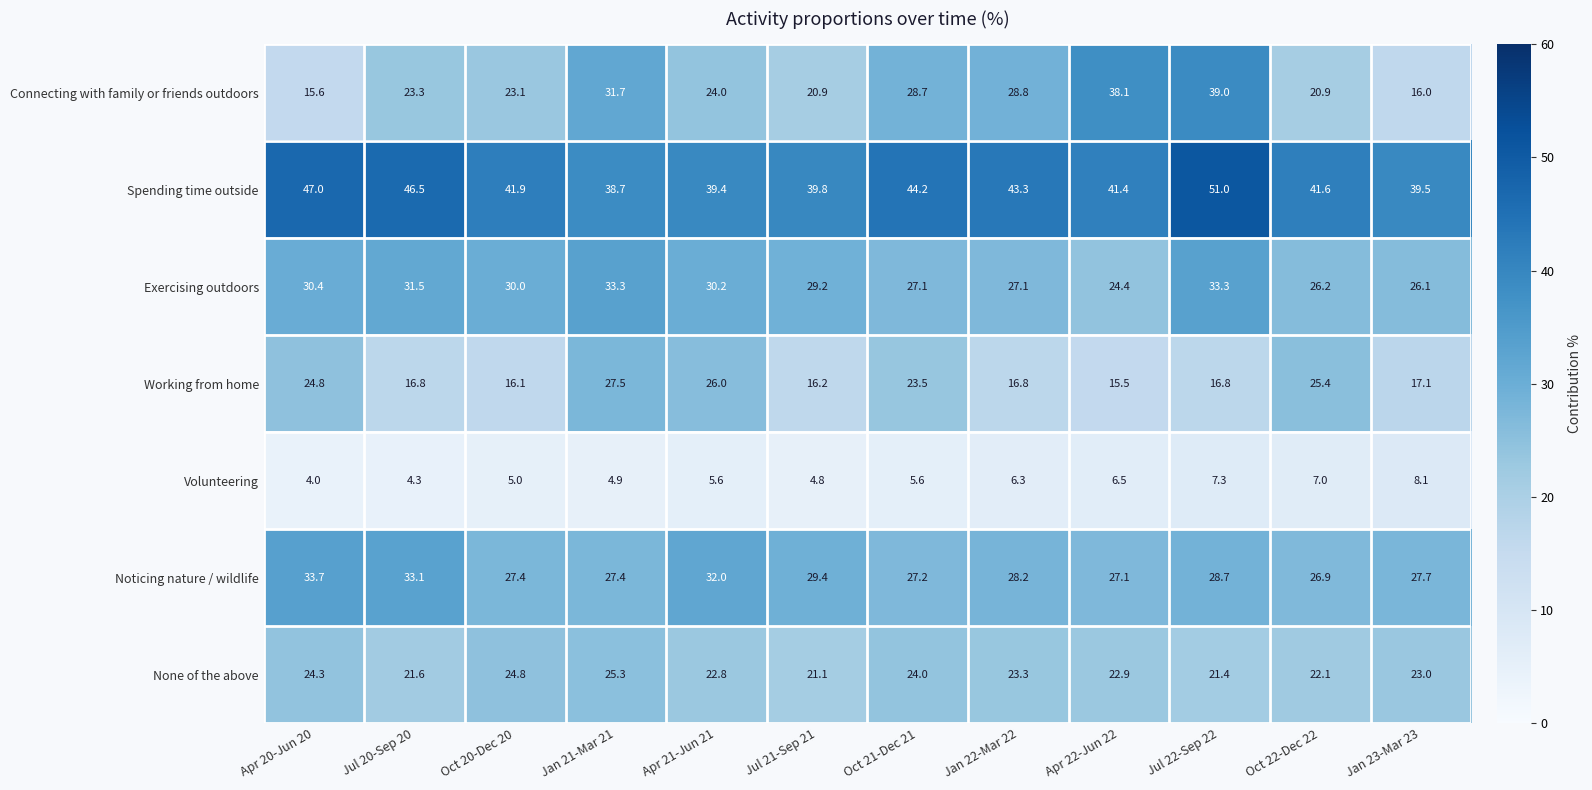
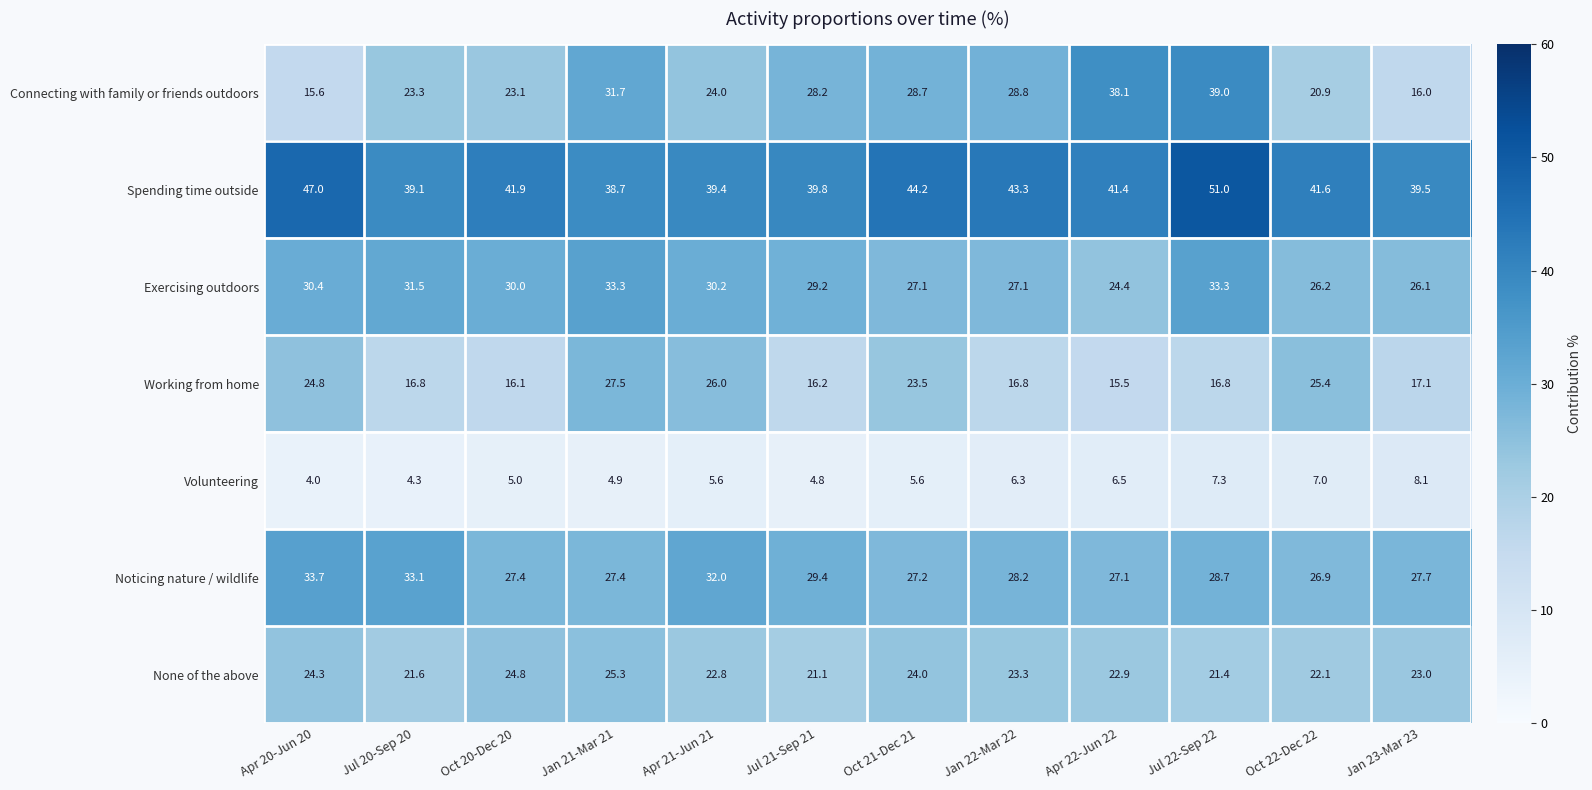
Connecting with family or friends outdoors, Jul 21-Sep 21: 20.9 -> 28.2
Spending time outside, Jul 20-Sep 20: 46.5 -> 39.1
